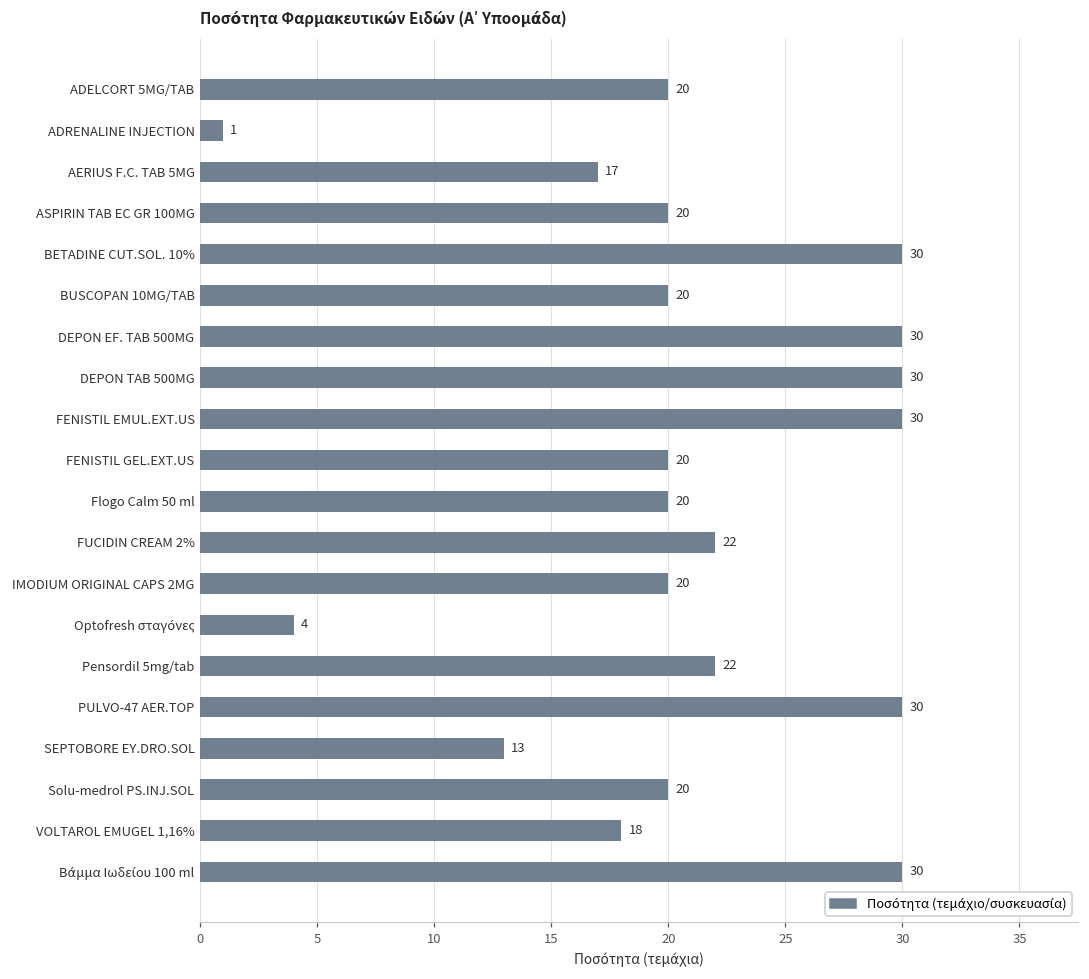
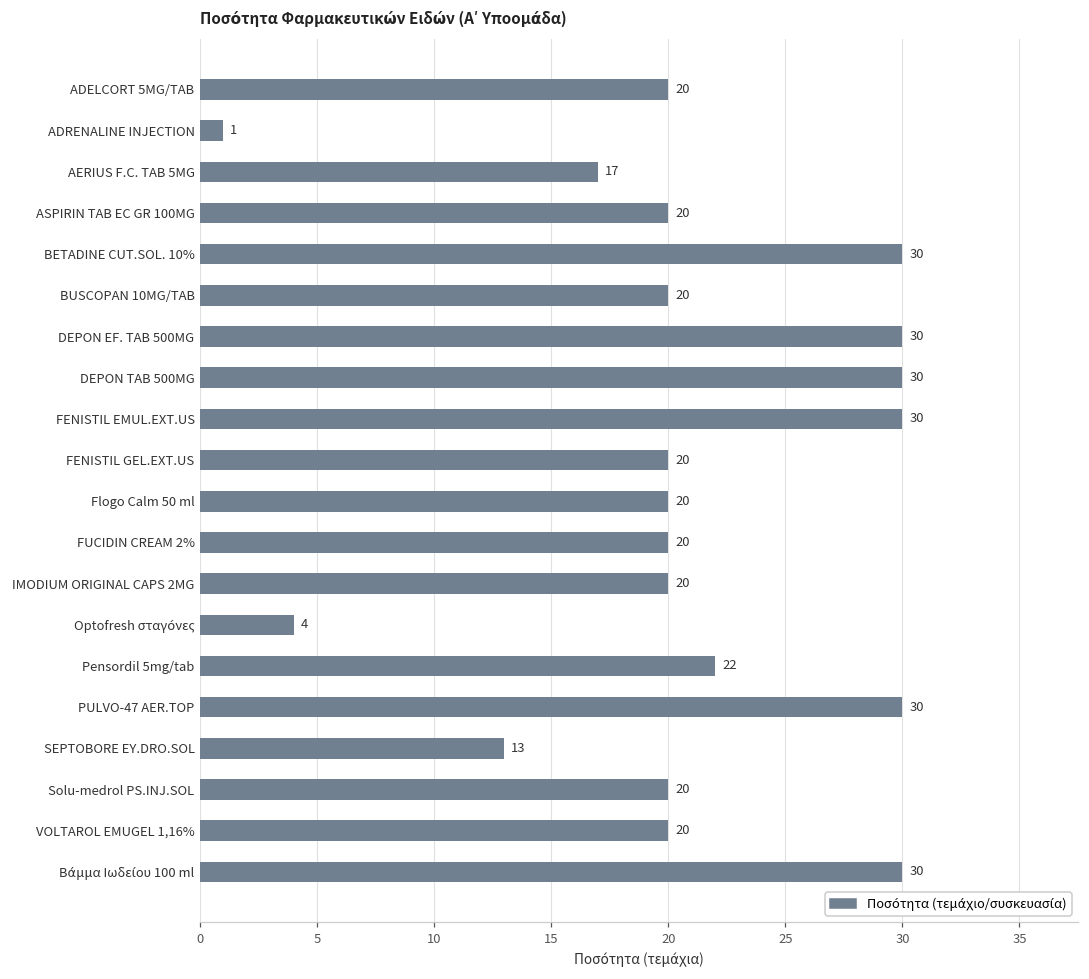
FUCIDIN CREAM 2%: 22 -> 20
VOLTAROL EMUGEL 1,16%: 18 -> 20
